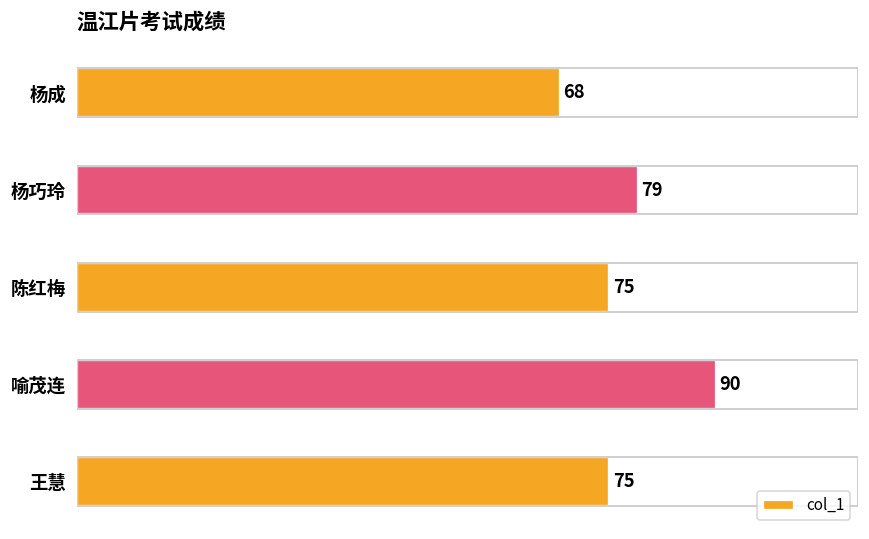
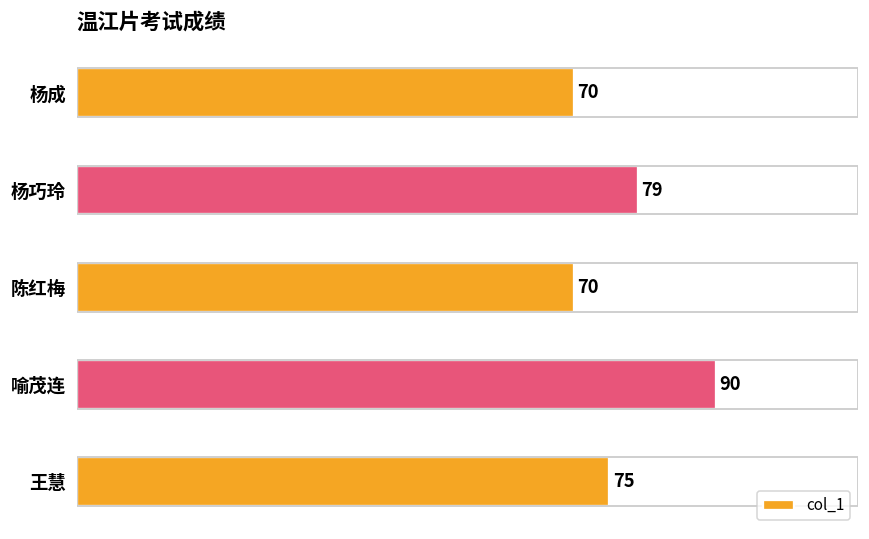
杨成: 68 -> 70
陈红梅: 75 -> 70
